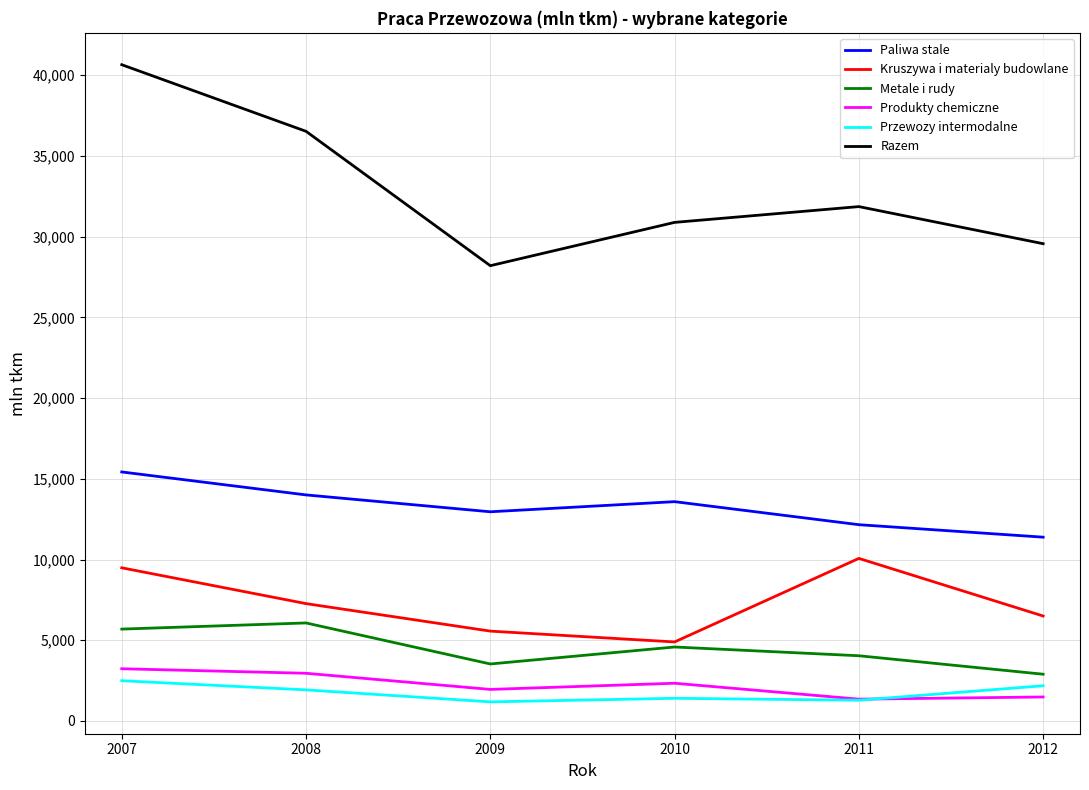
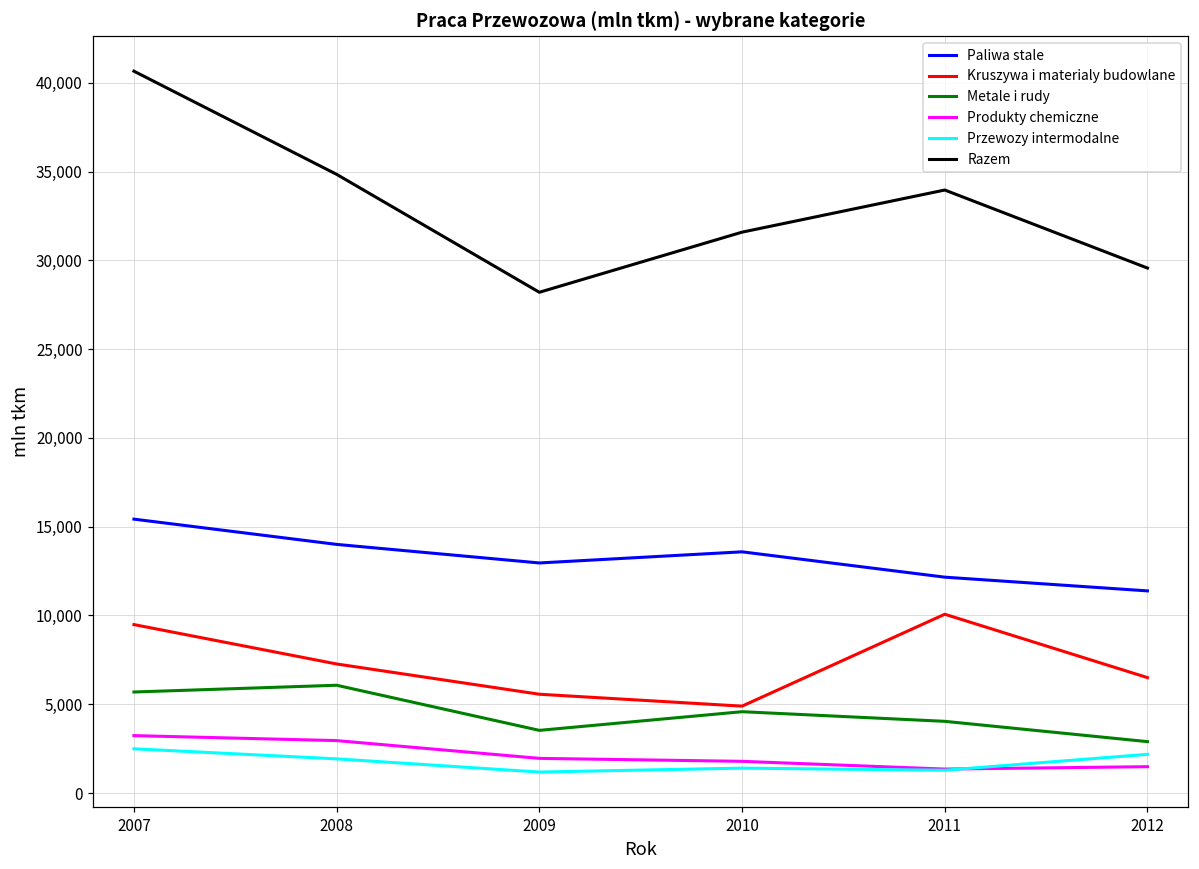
Razem, 2008: 36,500 -> 34,800
Produkty chemiczne, 2010: 2,300 -> 1,800
Razem, 2010: 30,900 -> 31,600
Razem, 2011: 31,900 -> 34,000
